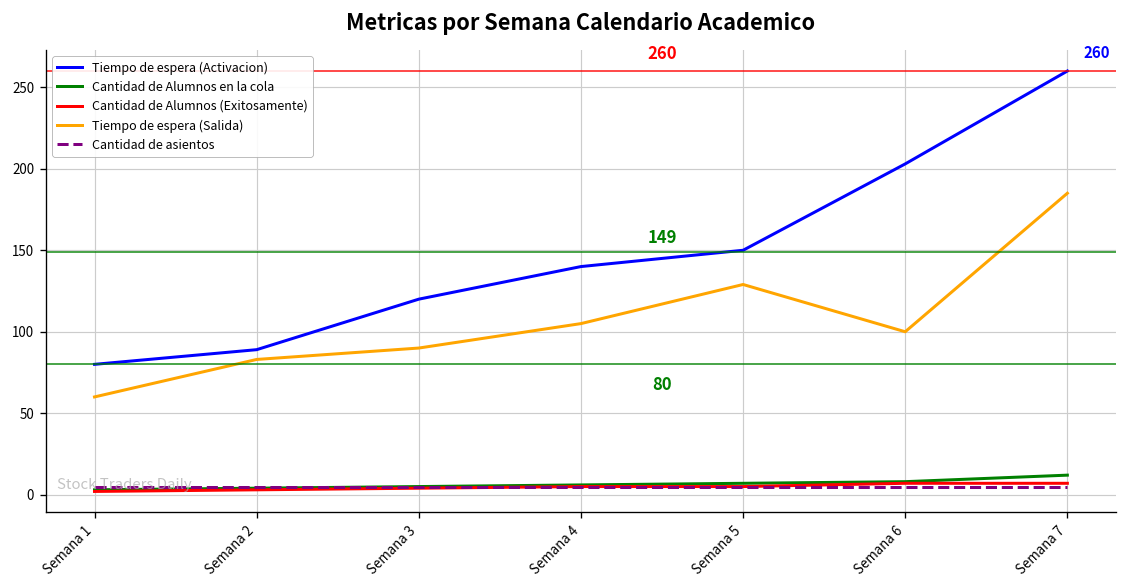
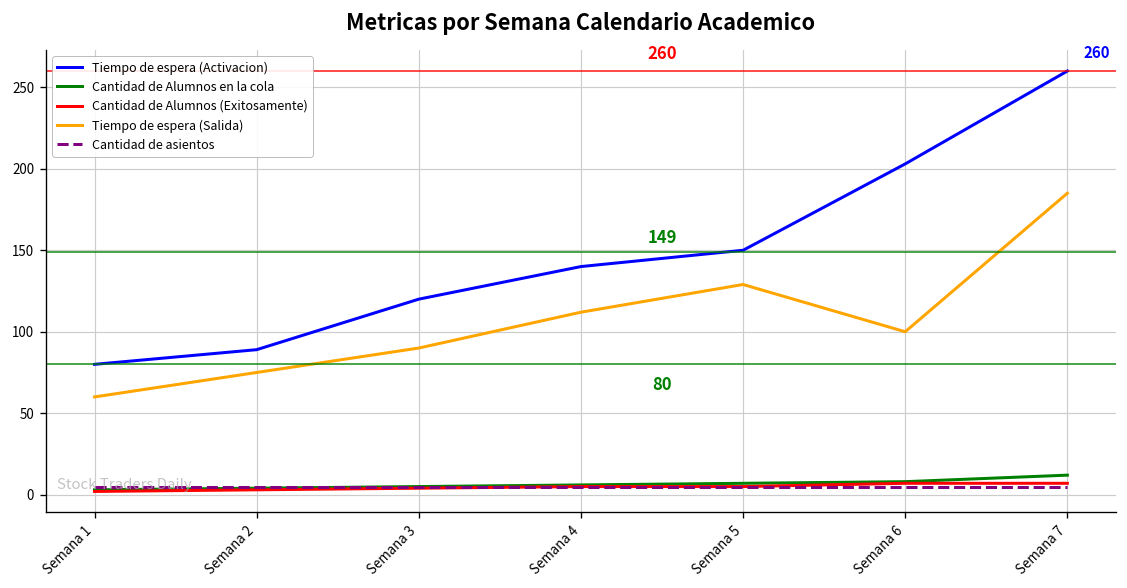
Tiempo de espera (Salida), Semana 2: 83 -> 75
Tiempo de espera (Salida), Semana 4: 105 -> 112
